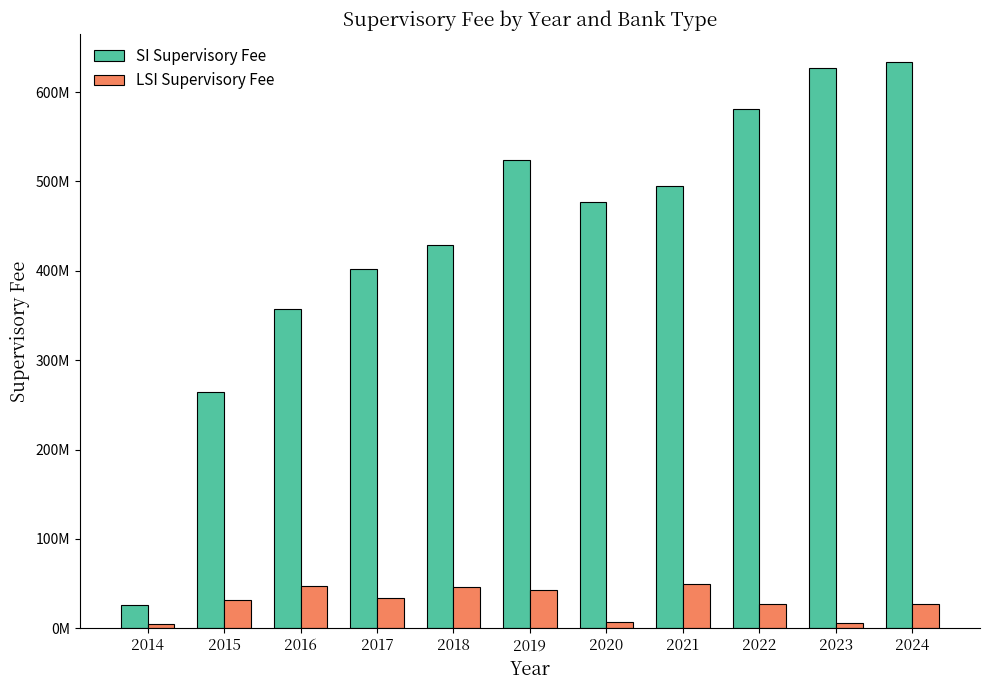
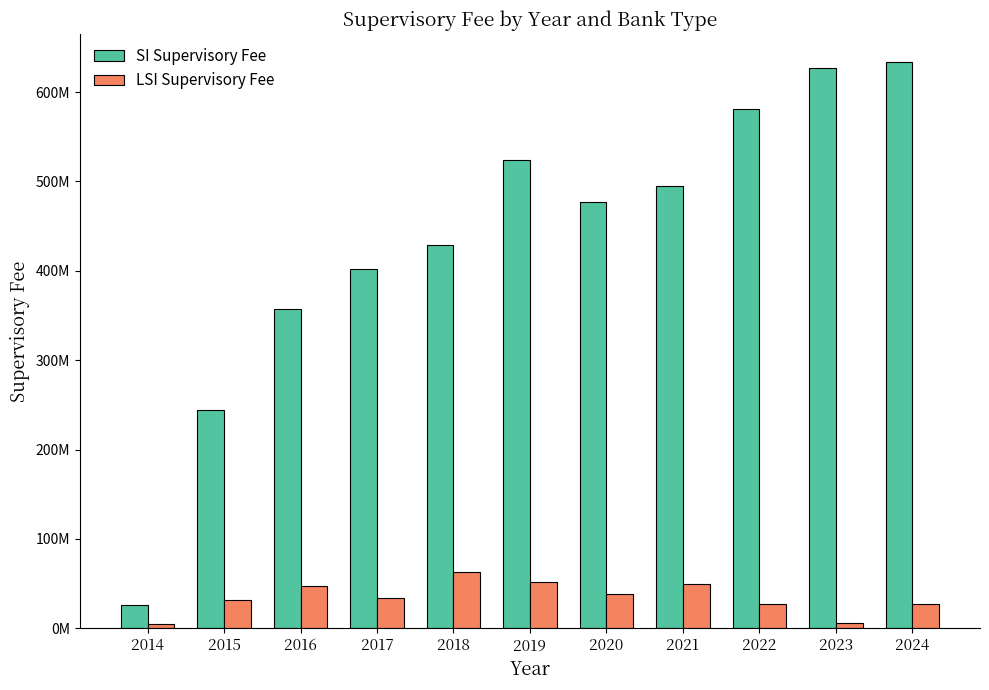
SI Supervisory Fee, 2015: 260000000 -> 240000000
LSI Supervisory Fee, 2018: 50000000 -> 60000000
LSI Supervisory Fee, 2019: 40000000 -> 50000000
LSI Supervisory Fee, 2020: 10000000 -> 40000000
